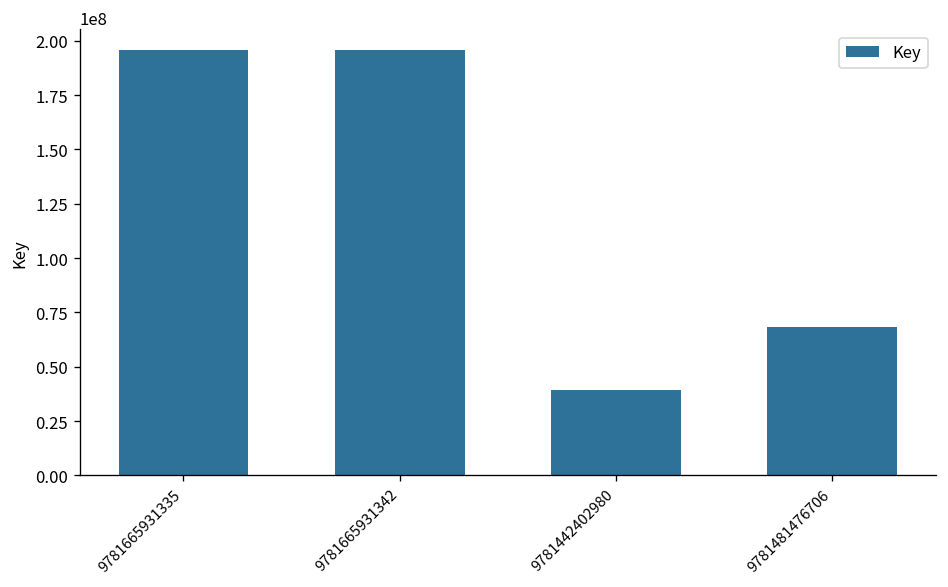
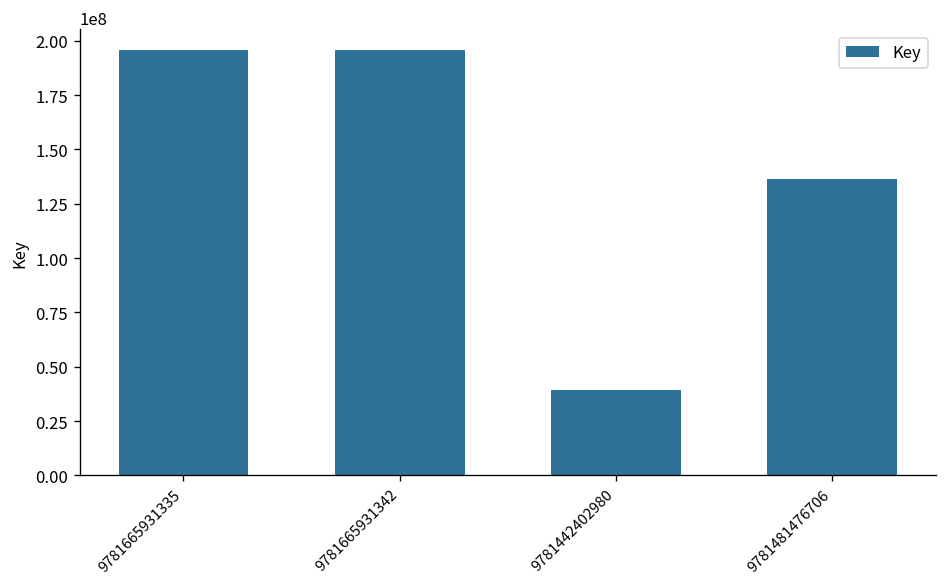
9781481476706: 68000000 -> 136000000
